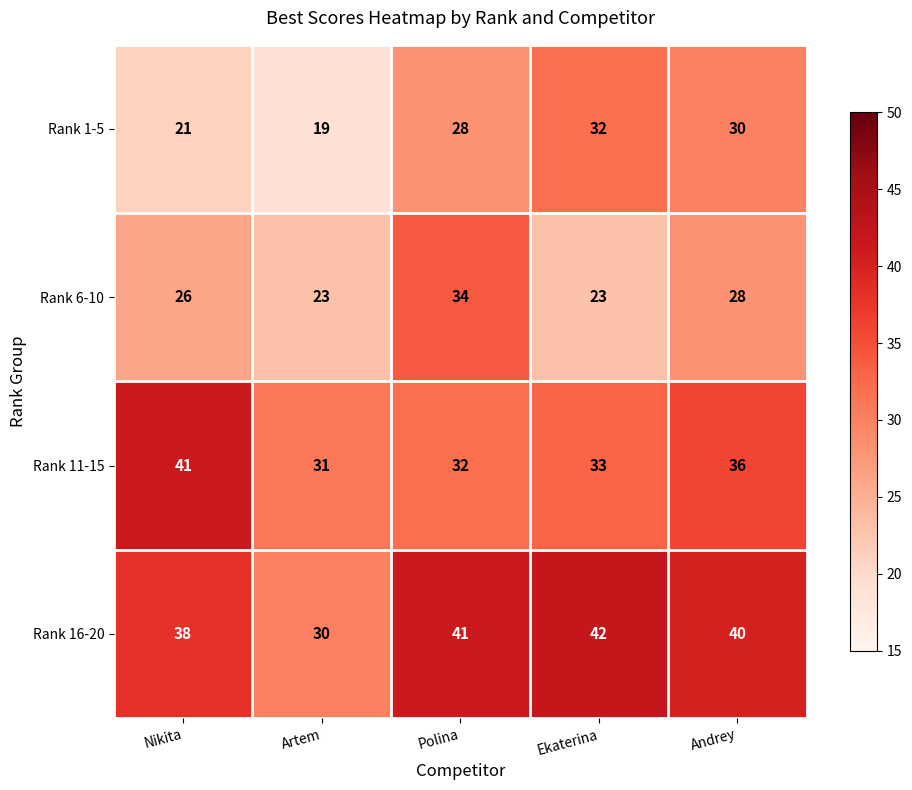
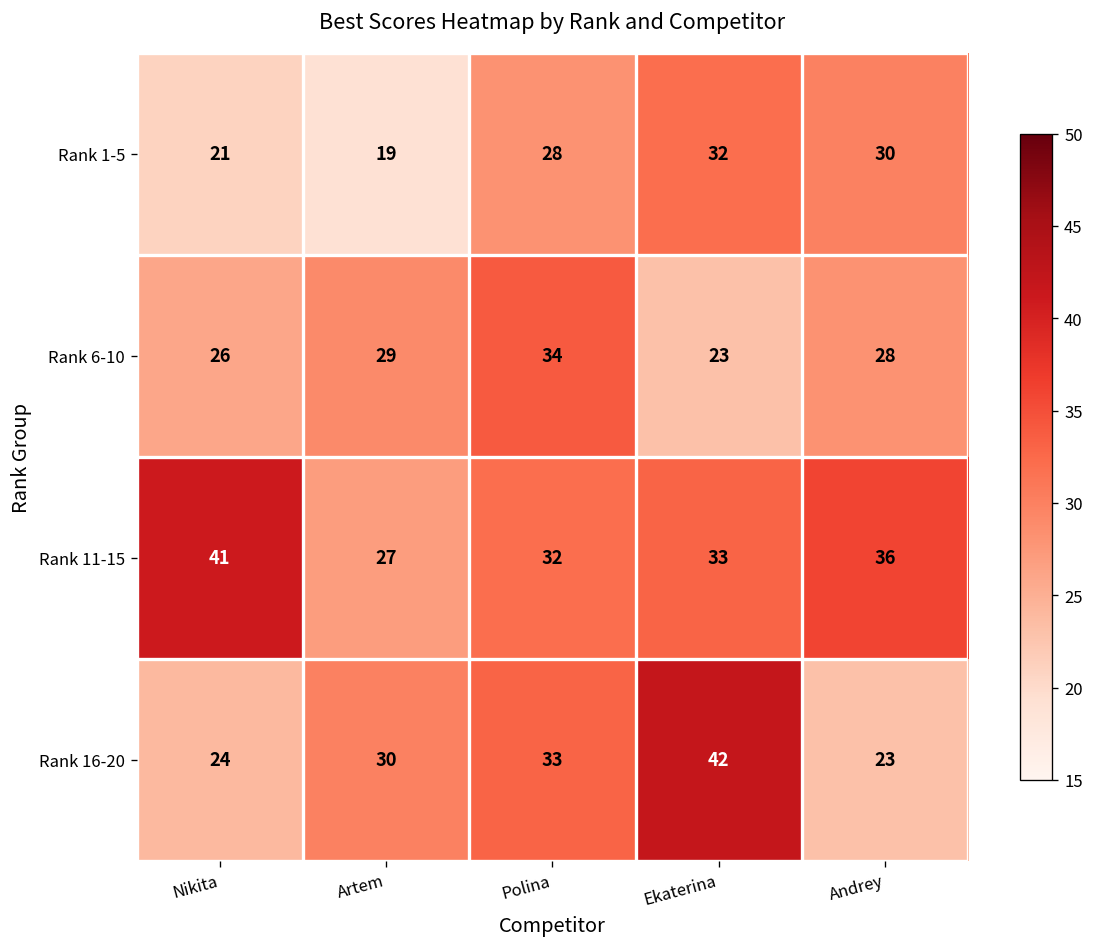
Rank 6-10, Artem: 23 -> 29
Rank 11-15, Artem: 31 -> 27
Rank 16-20, Nikita: 38 -> 24
Rank 16-20, Polina: 41 -> 33
Rank 16-20, Andrey: 40 -> 23
